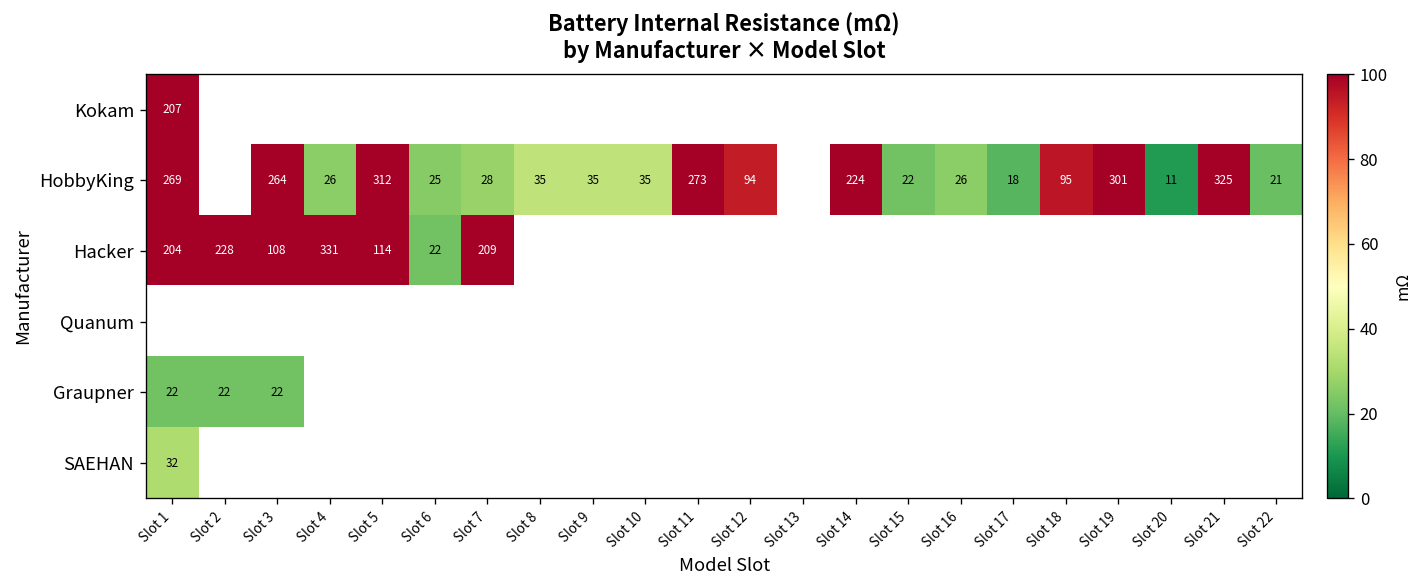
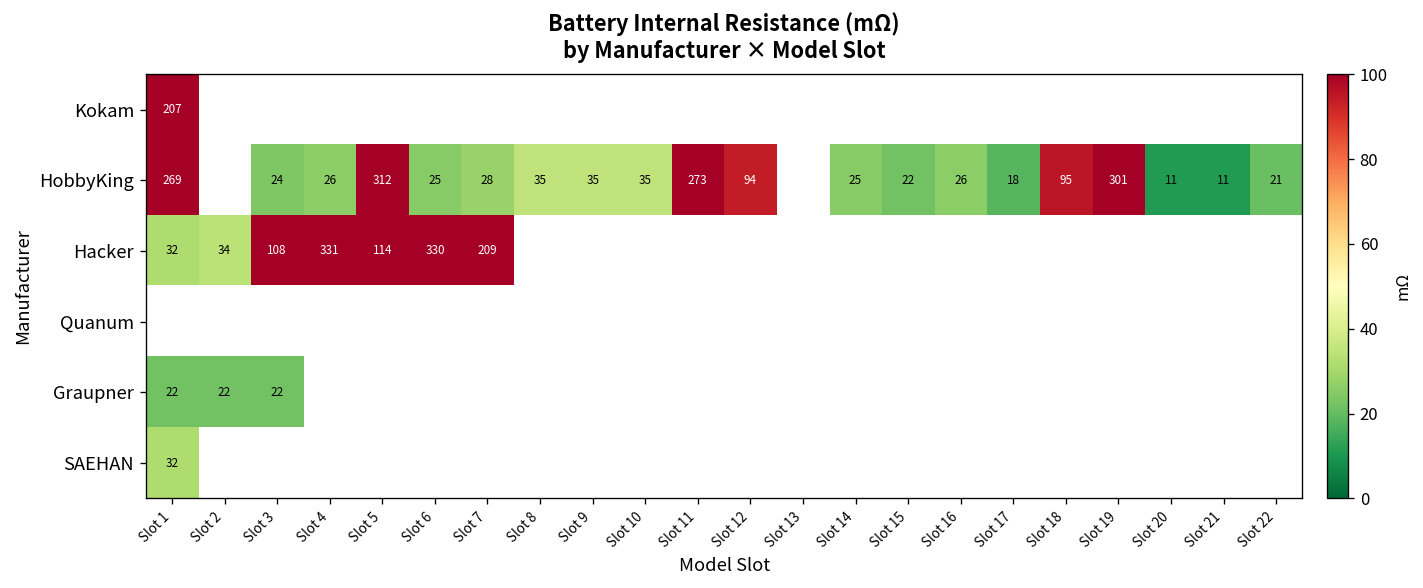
HobbyKing, Slot 3: 264 -> 24
HobbyKing, Slot 14: 224 -> 25
HobbyKing, Slot 21: 325 -> 11
Hacker, Slot 1: 204 -> 32
Hacker, Slot 2: 228 -> 34
Hacker, Slot 6: 22 -> 330
